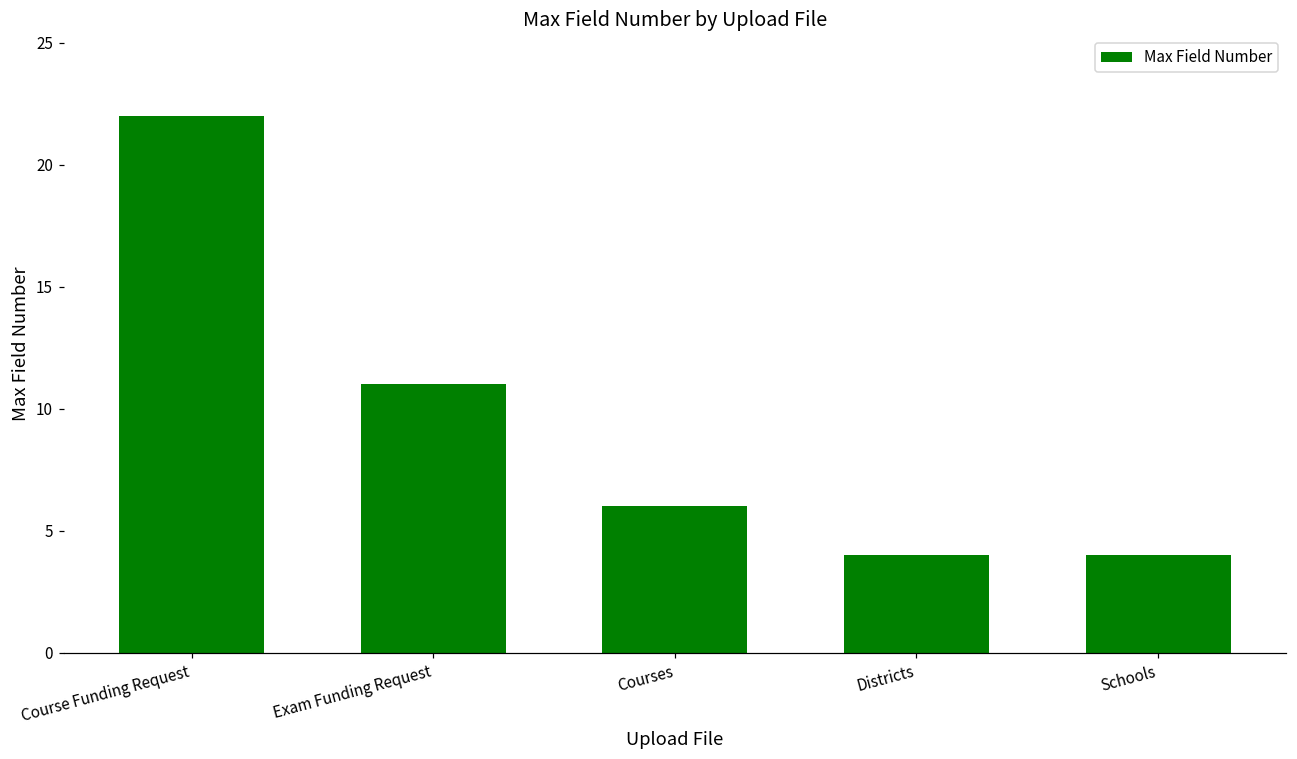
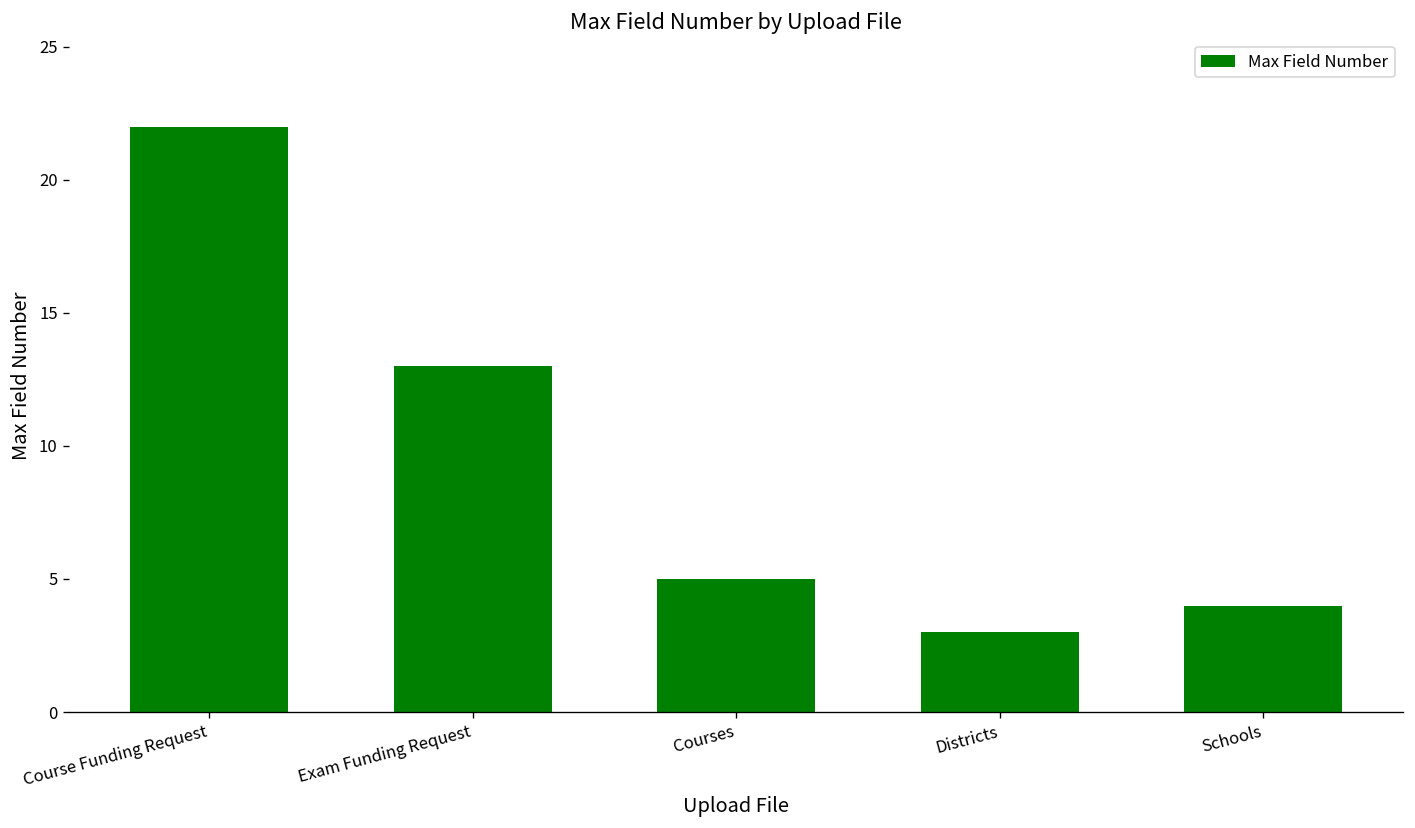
Exam Funding Request: 11 -> 13
Courses: 6 -> 5
Districts: 4 -> 3
